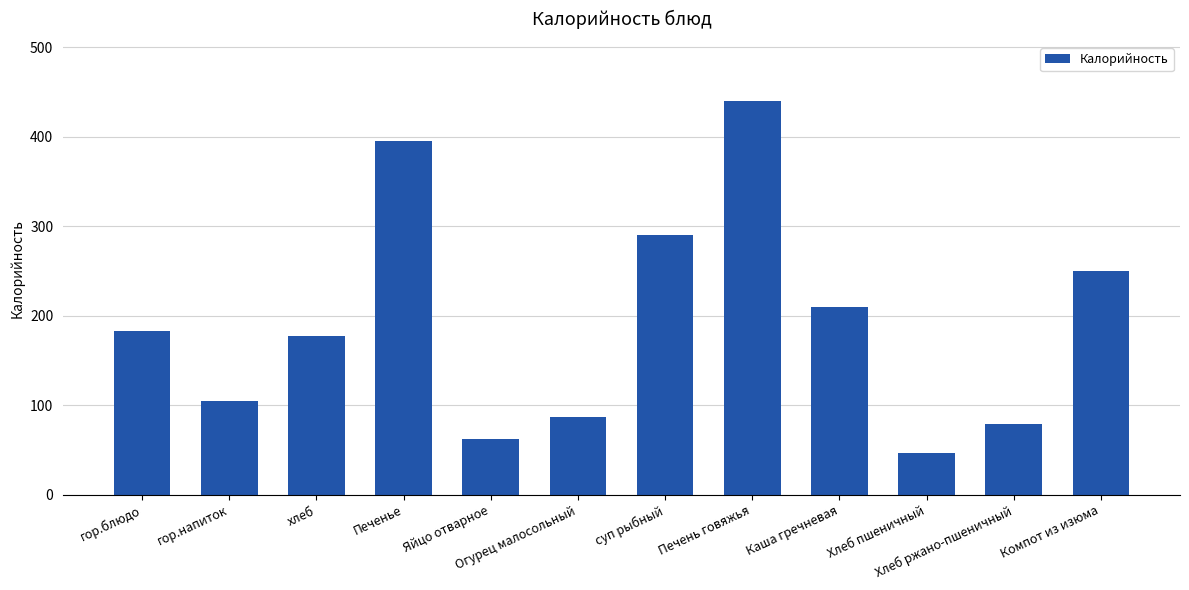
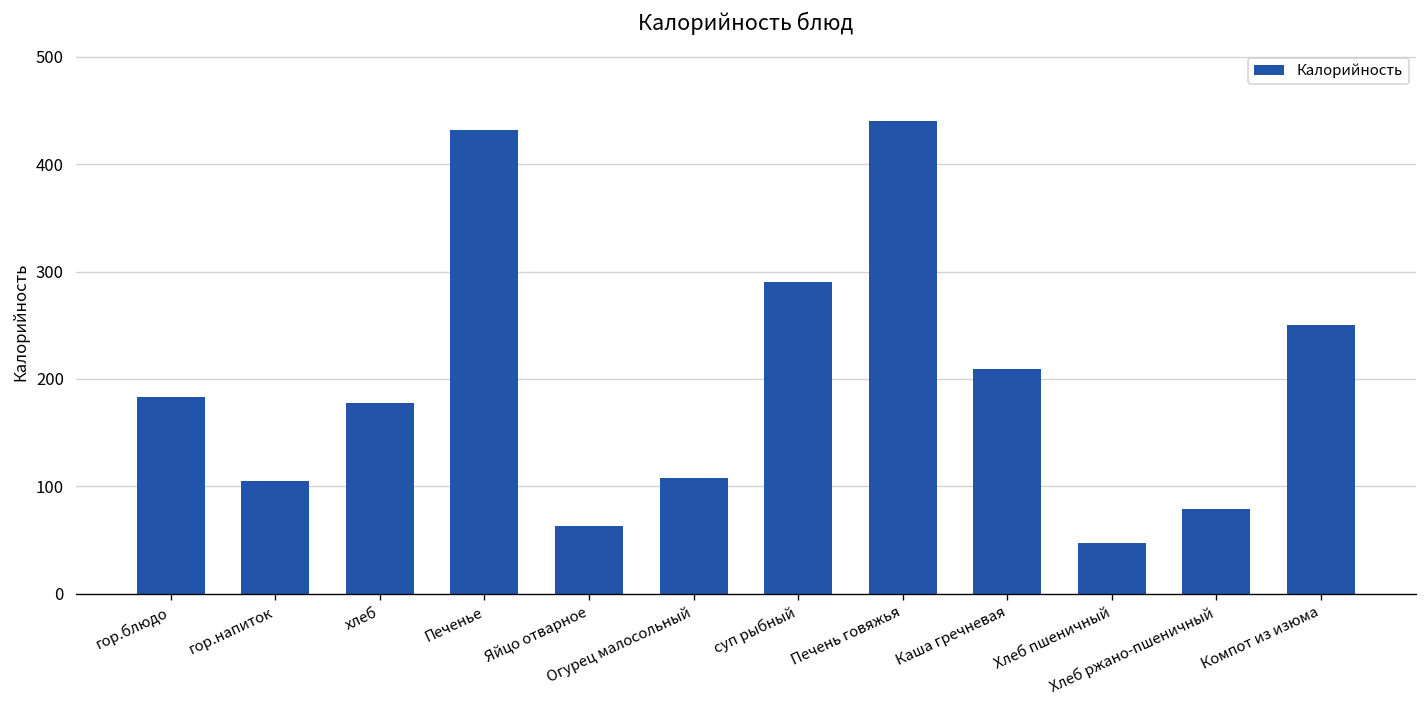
Печенье: 400 -> 430
Огурец малосольный: 90 -> 110
